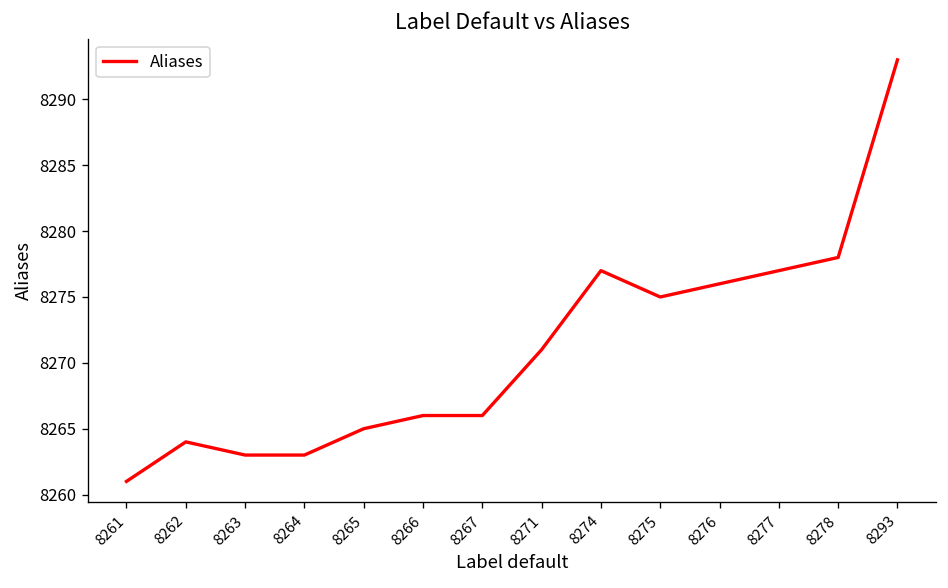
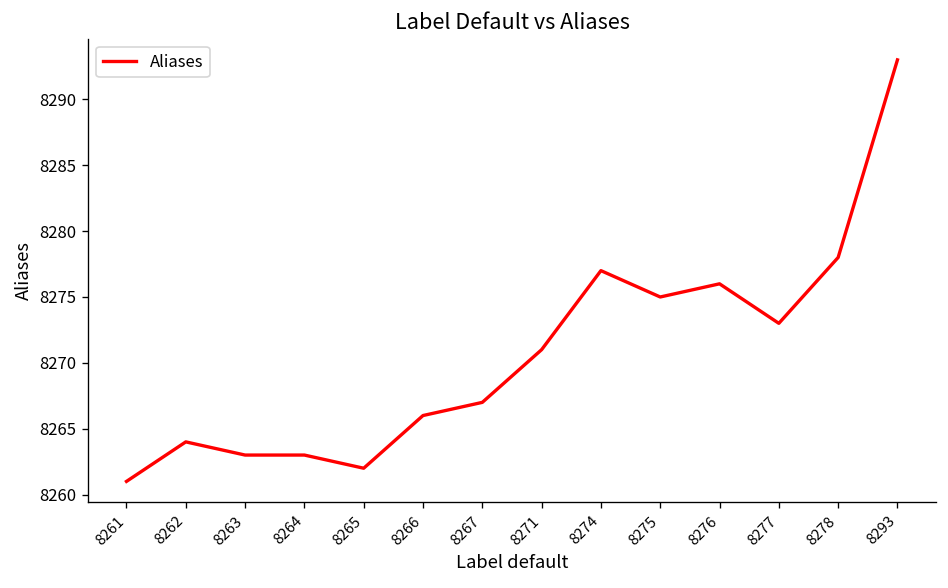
8265: 8265 -> 8262
8267: 8266 -> 8267
8277: 8277 -> 8273
